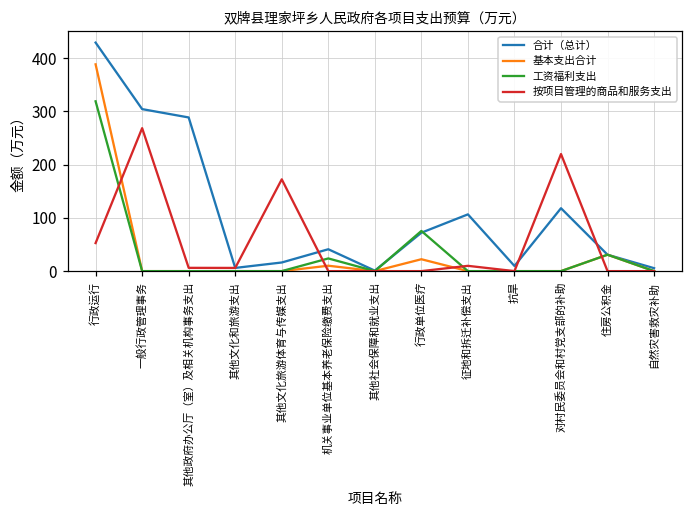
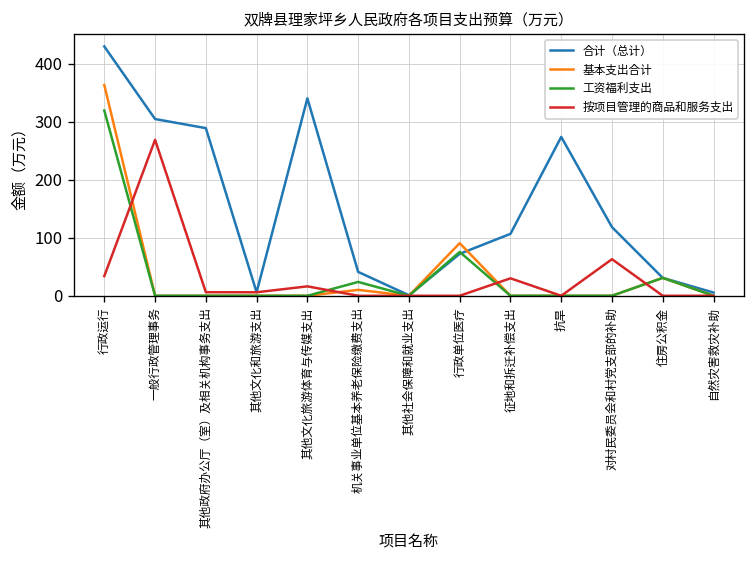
基本支出合计, 行政运行: 390 -> 360
按项目管理的商品和服务支出, 行政运行: 50 -> 30
合计（总计）, 其他文化旅游体育与传媒支出: 20 -> 340
按项目管理的商品和服务支出, 其他文化旅游体育与传媒支出: 170 -> 20
基本支出合计, 行政单位医疗: 20 -> 90
按项目管理的商品和服务支出, 征地和拆迁补偿支出: 10 -> 30
合计（总计）, 抗旱: 10 -> 270
按项目管理的商品和服务支出, 对村民委员会和村党支部的补助: 220 -> 60
